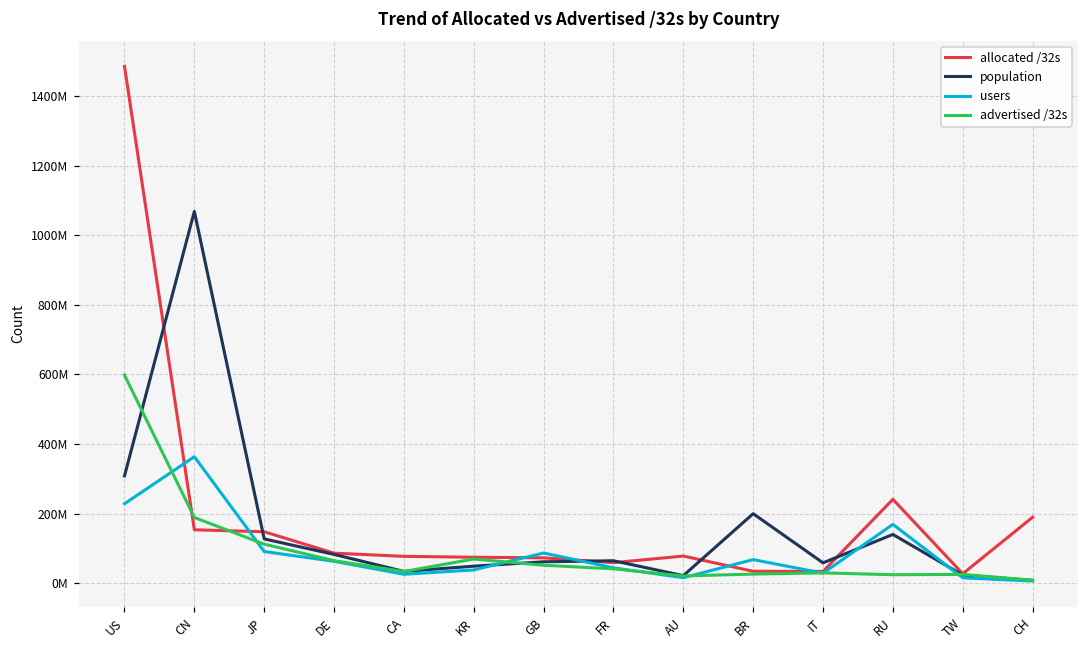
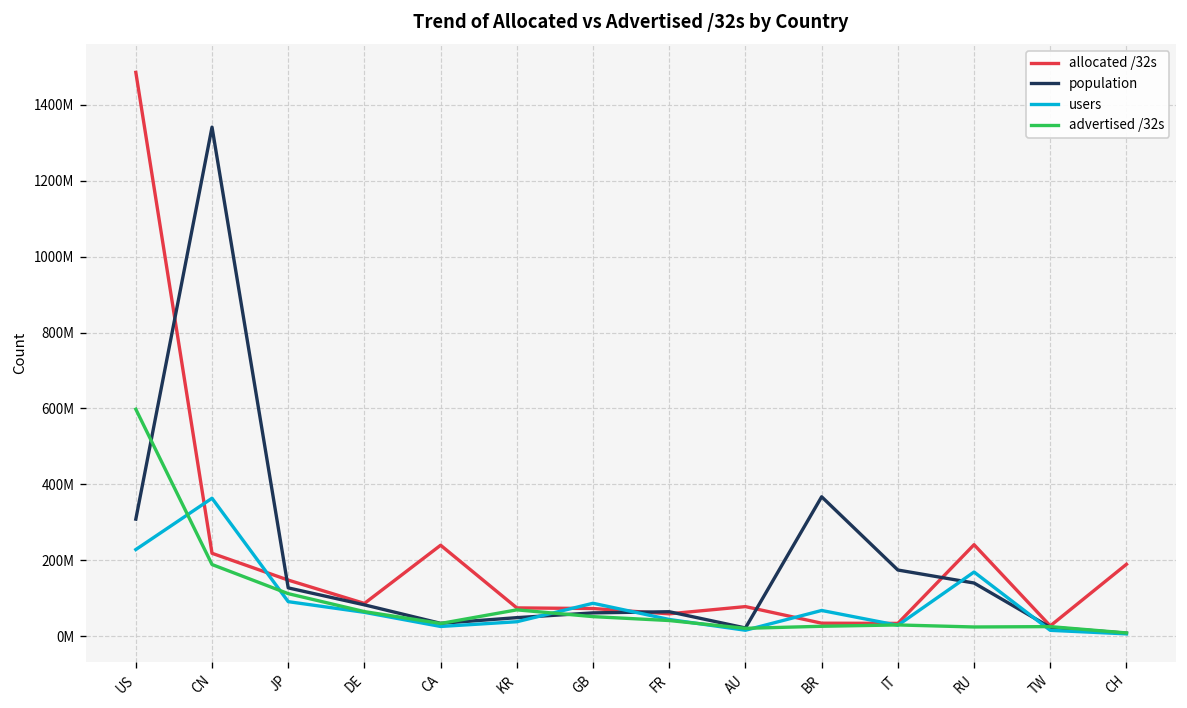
allocated /32s, CN: 150000000 -> 220000000
population, CN: 1070000000 -> 1340000000
allocated /32s, CA: 80000000 -> 240000000
population, BR: 200000000 -> 370000000
population, IT: 60000000 -> 170000000
